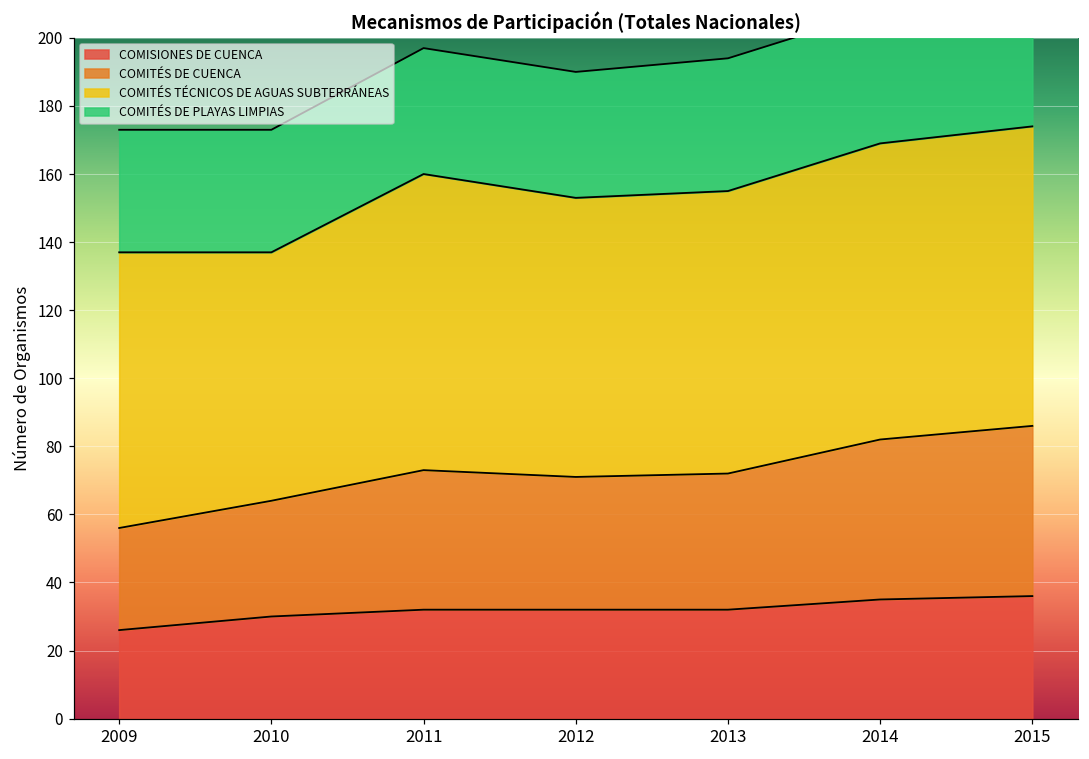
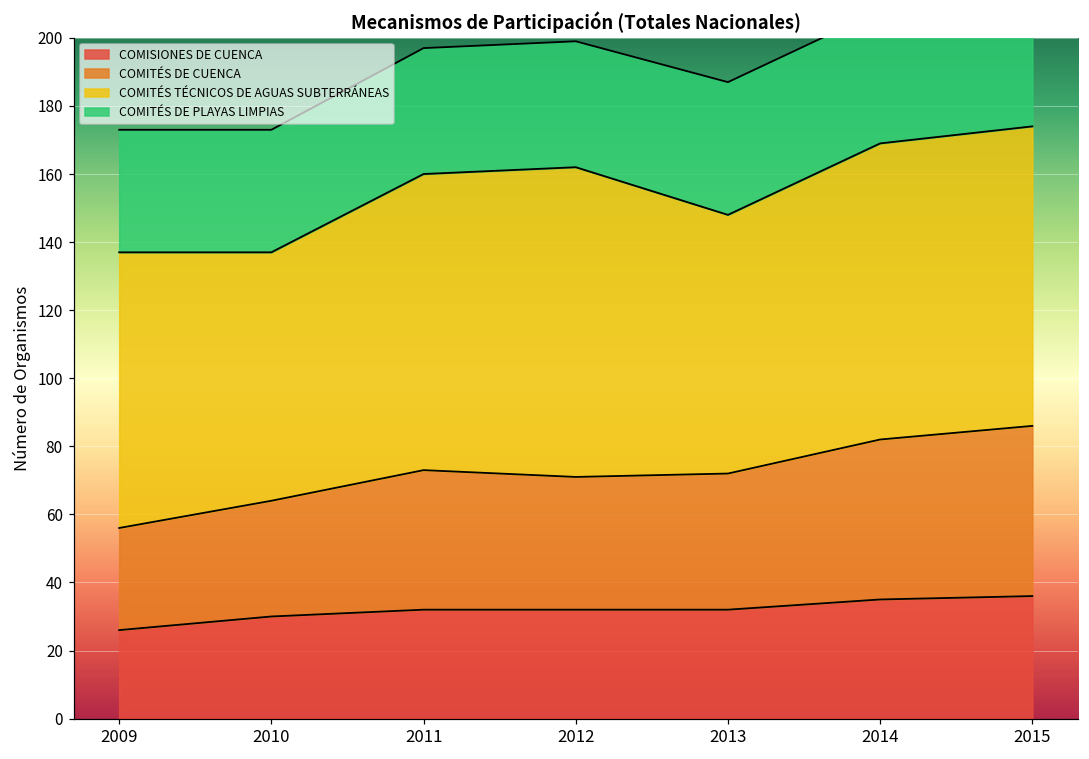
COMITÉS TÉCNICOS DE AGUAS SUBTERRÁNEAS, 2012: 82 -> 91
COMITÉS TÉCNICOS DE AGUAS SUBTERRÁNEAS, 2013: 83 -> 76
